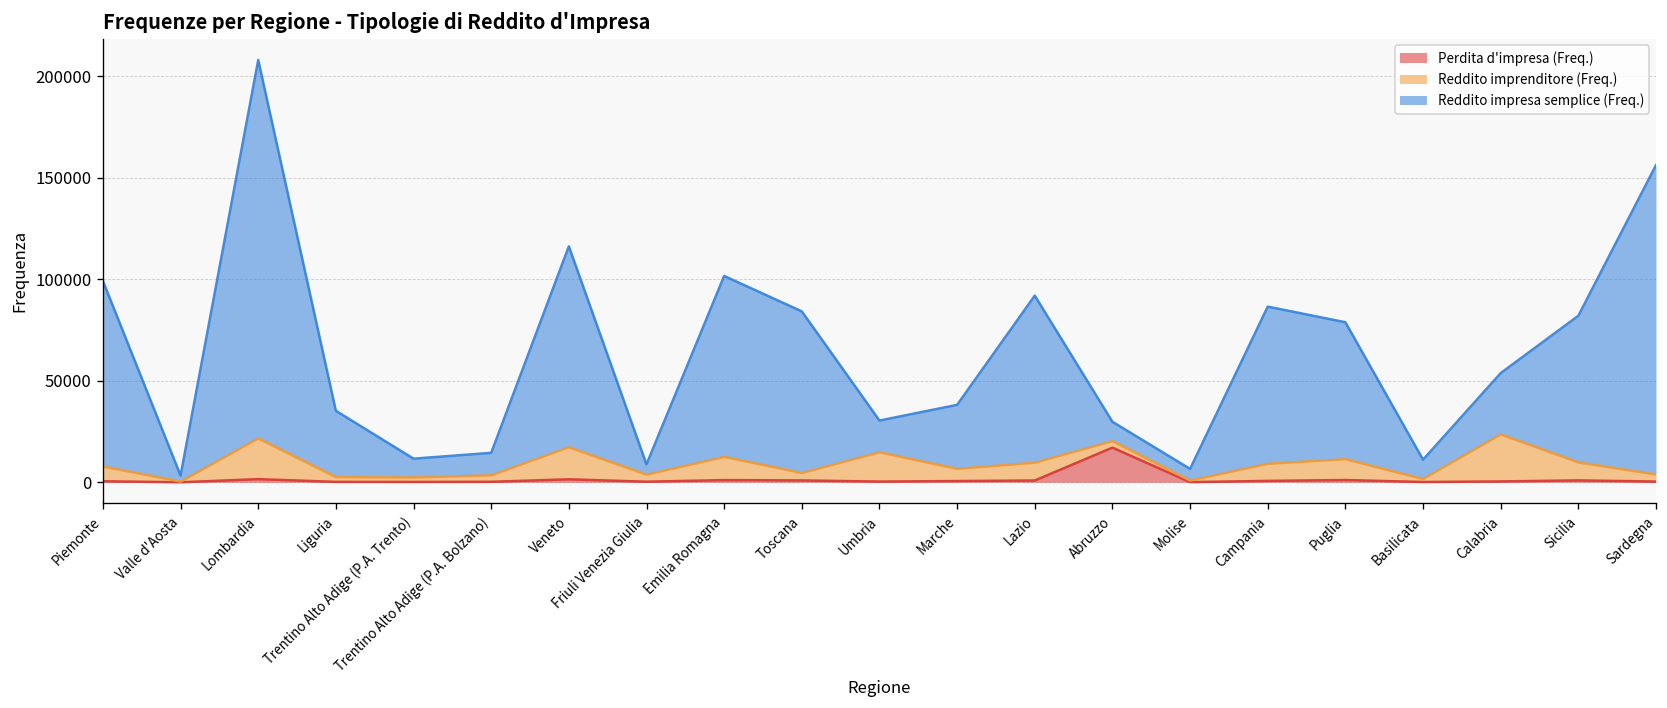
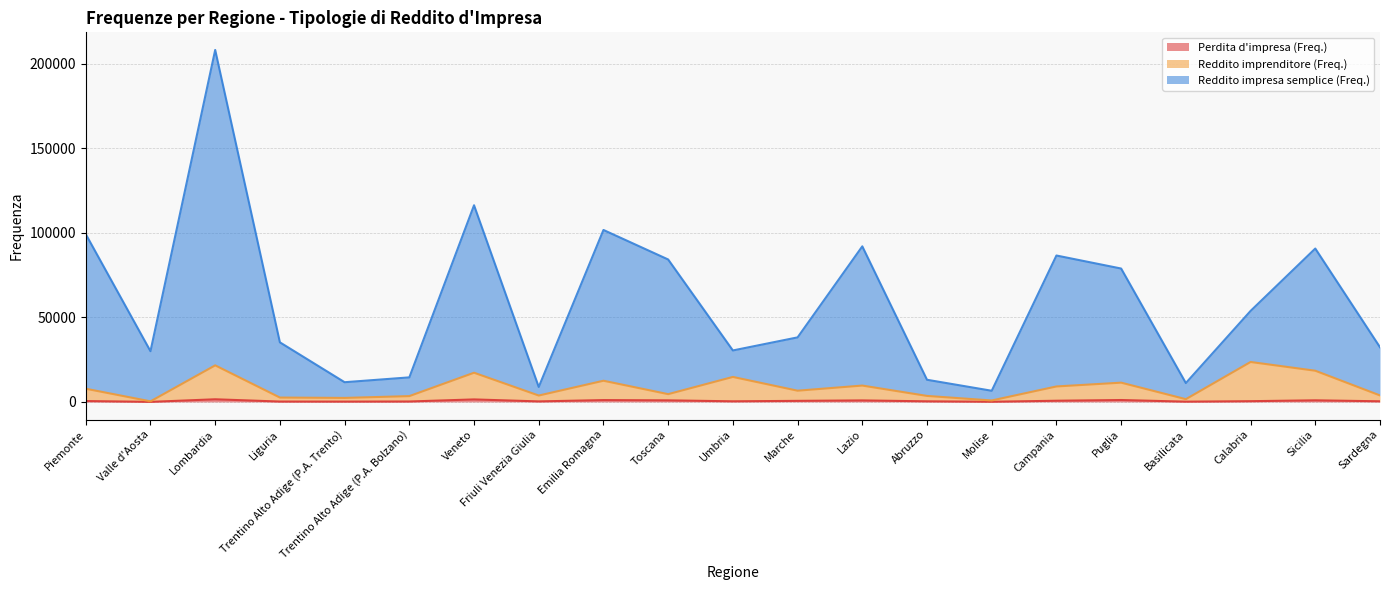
Reddito impresa semplice (Freq.), Valle d'Aosta: 3000 -> 30000
Perdita d'impresa (Freq.), Abruzzo: 17000 -> 0
Reddito imprenditore (Freq.), Sicilia: 9000 -> 17000
Reddito impresa semplice (Freq.), Sardegna: 152000 -> 29000
